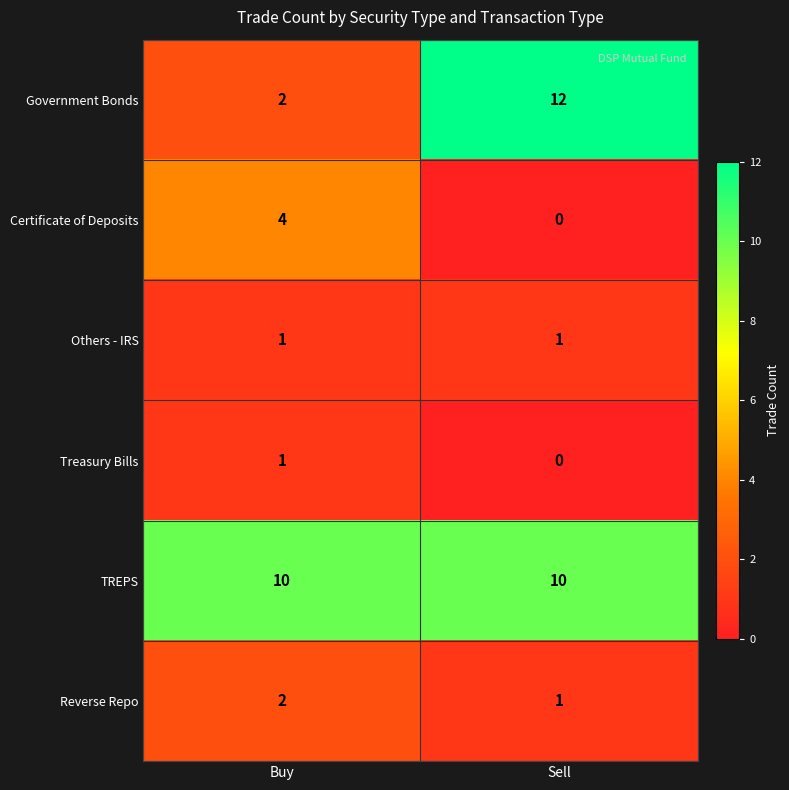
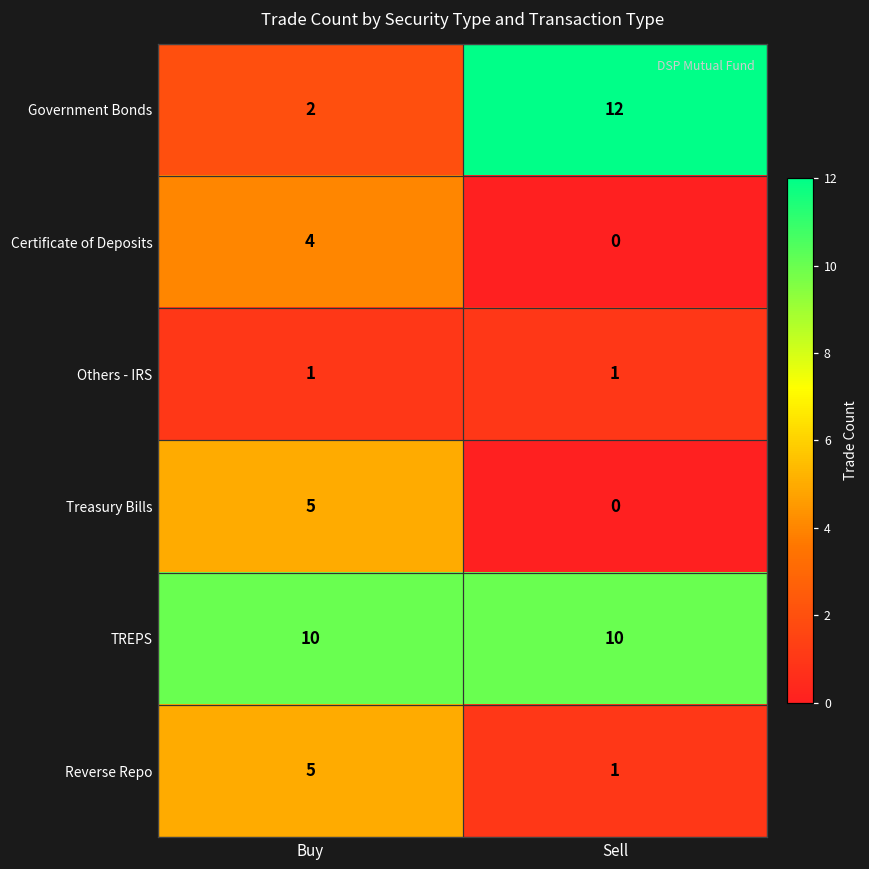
Treasury Bills, Buy: 1 -> 5
Reverse Repo, Buy: 2 -> 5
